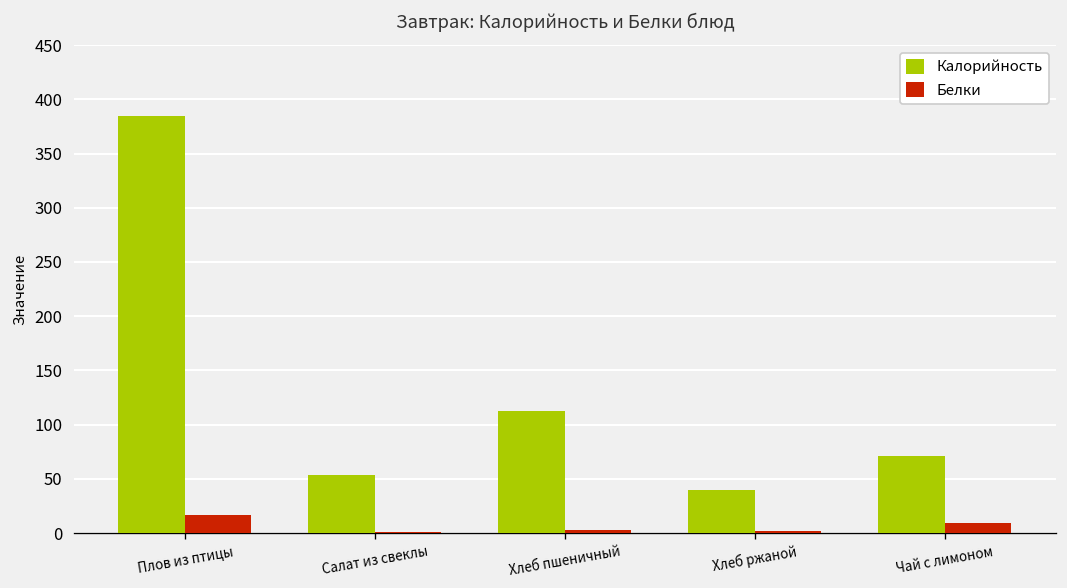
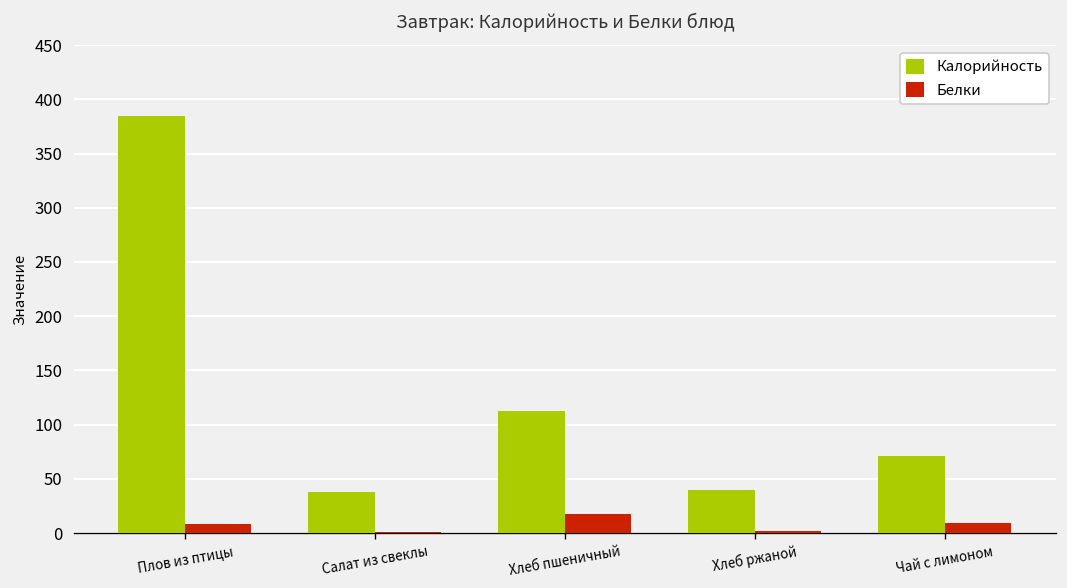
Белки, Плов из птицы: 20 -> 10
Калорийность, Салат из свеклы: 50 -> 40
Белки, Хлеб пшеничный: 0 -> 20
